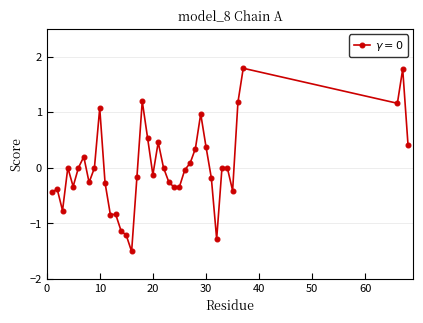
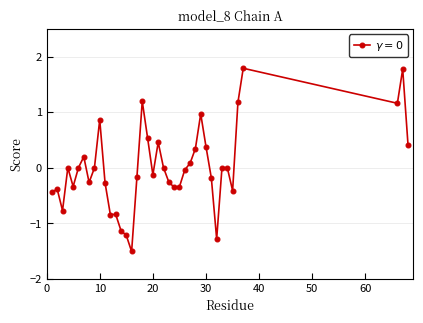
10: 1.1 -> 0.9
